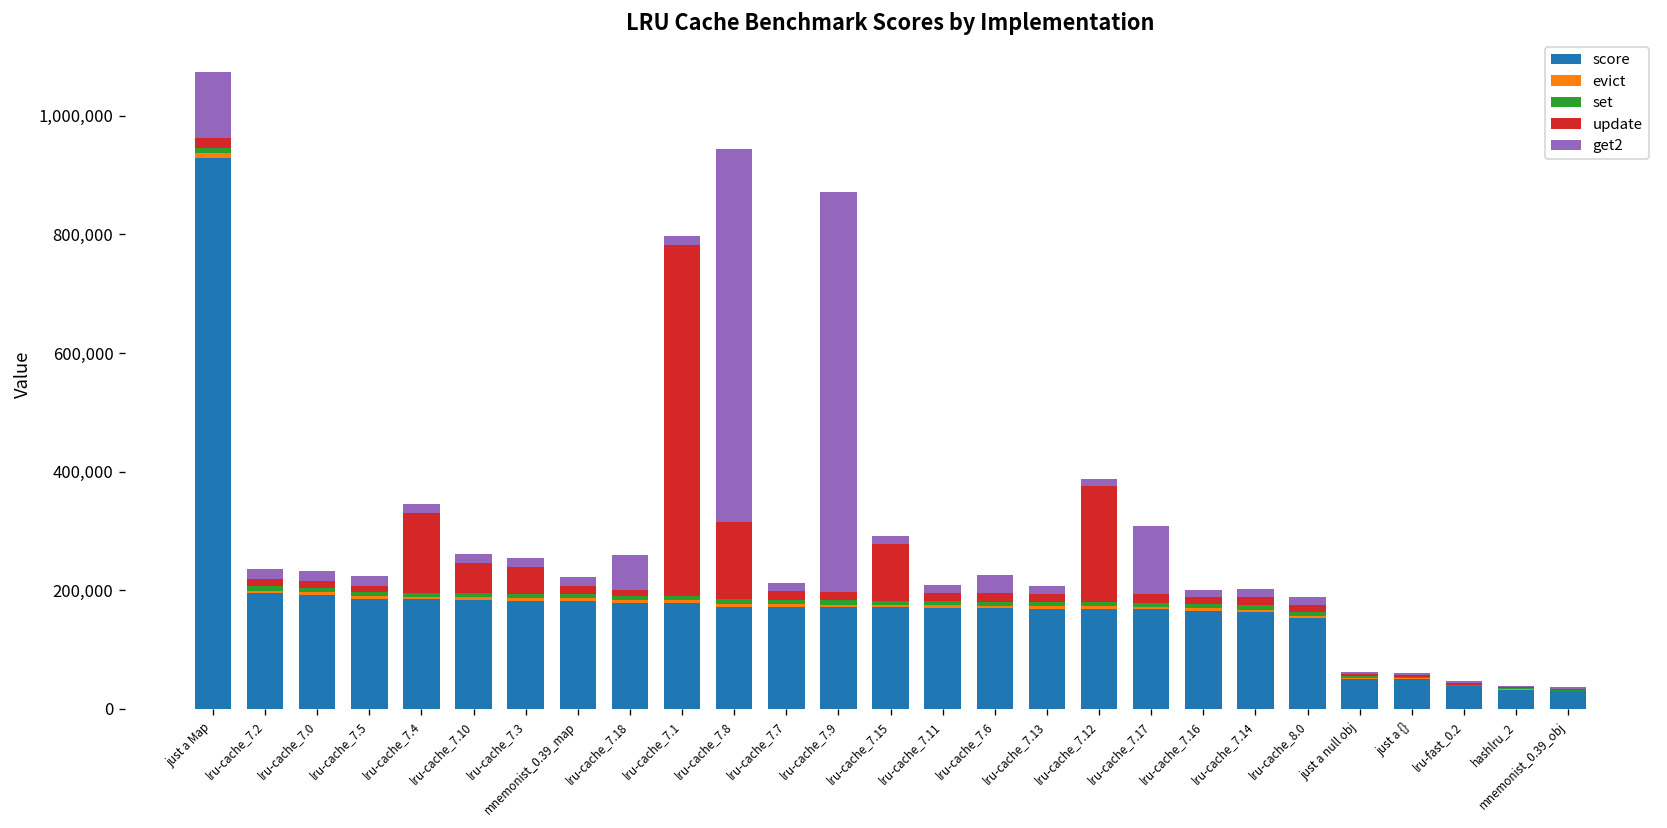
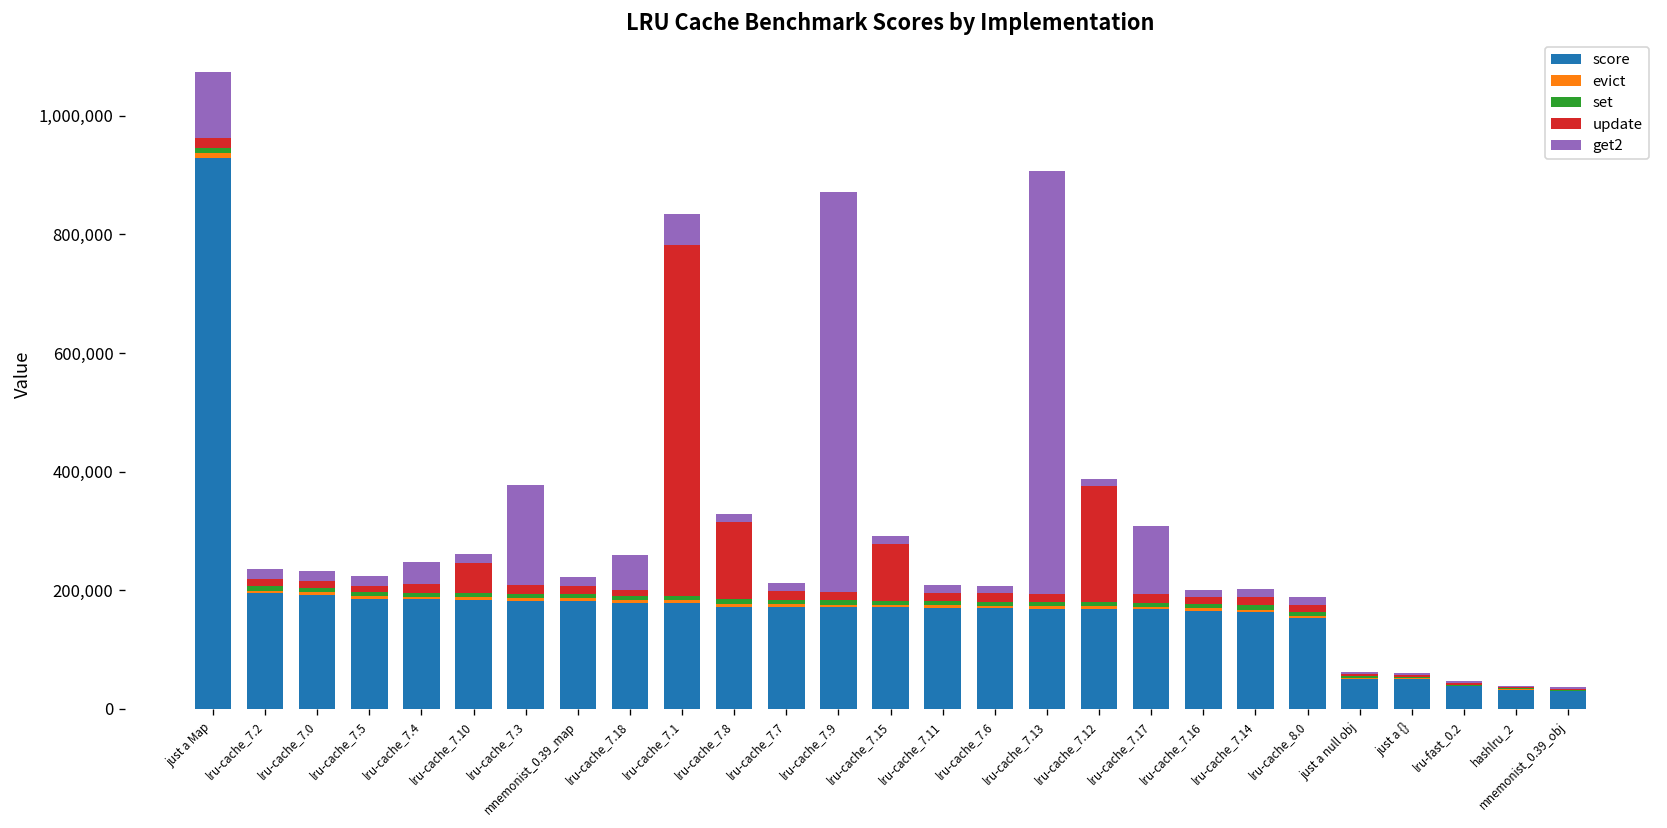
update, lru-cache_7.4: 130,000 -> 10,000
get2, lru-cache_7.4: 10,000 -> 40,000
update, lru-cache_7.3: 50,000 -> 10,000
get2, lru-cache_7.3: 10,000 -> 170,000
get2, lru-cache_7.1: 10,000 -> 50,000
get2, lru-cache_7.8: 630,000 -> 10,000
get2, lru-cache_7.6: 30,000 -> 10,000
get2, lru-cache_7.13: 10,000 -> 710,000
